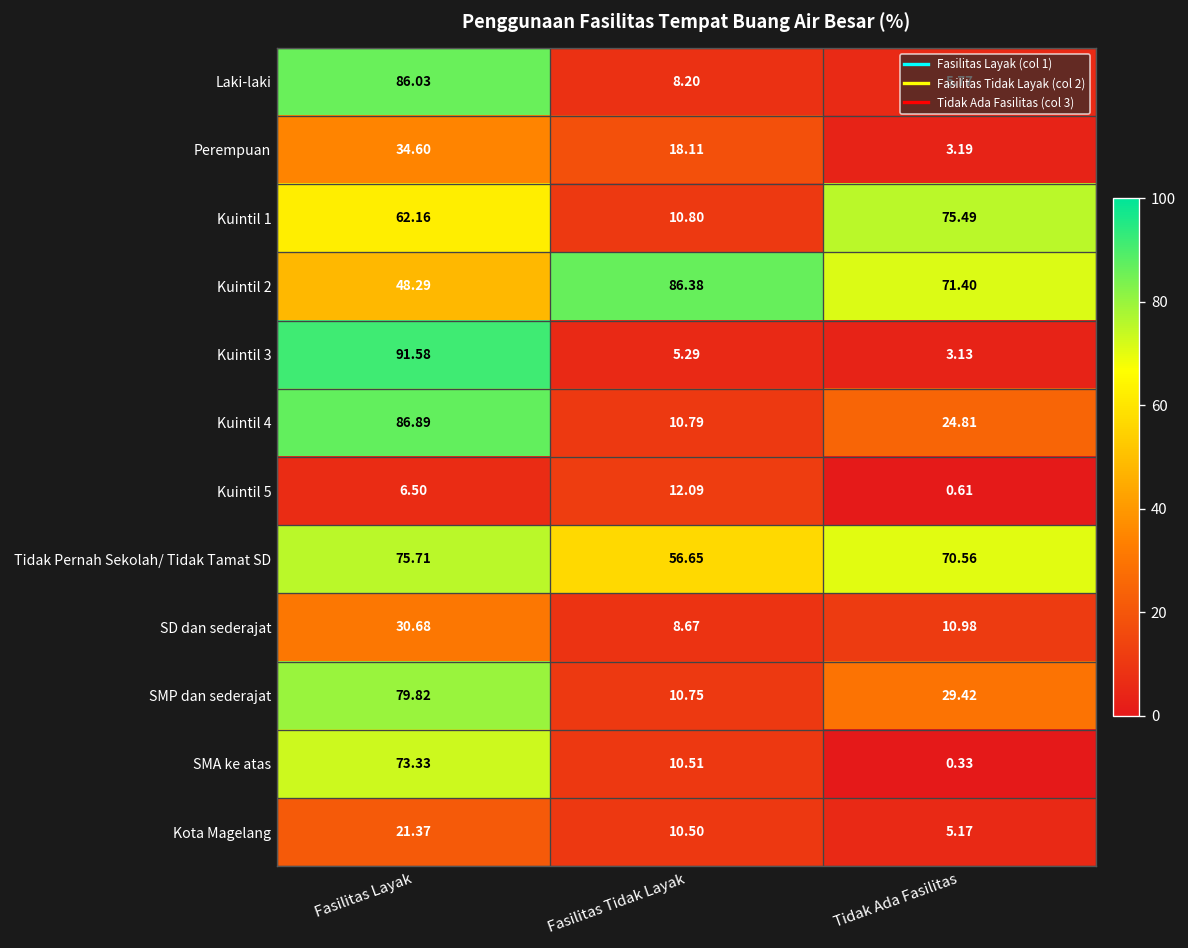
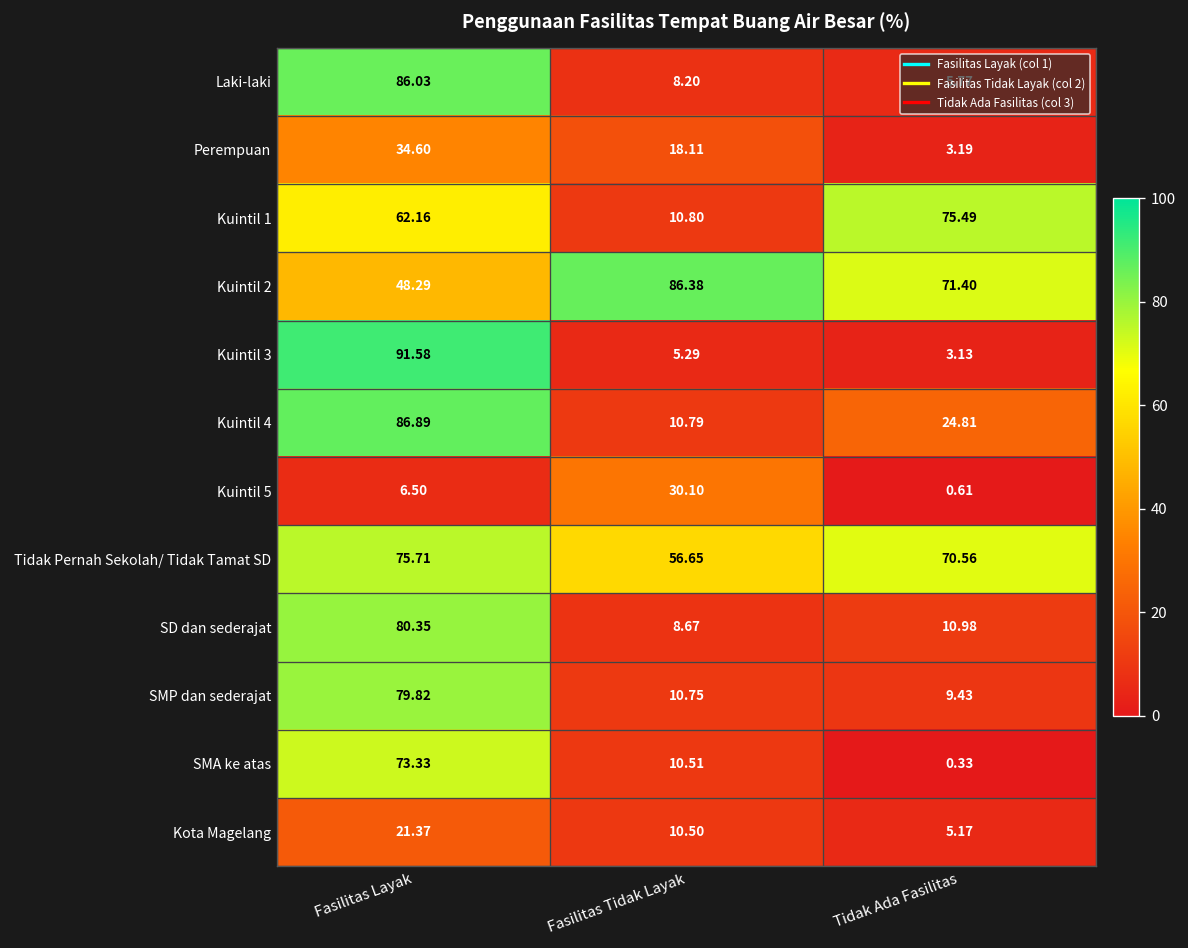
Kuintil 5, Fasilitas Tidak Layak: 12.09 -> 30.10
SD dan sederajat, Fasilitas Layak: 30.68 -> 80.35
SMP dan sederajat, Tidak Ada Fasilitas: 29.42 -> 9.43
